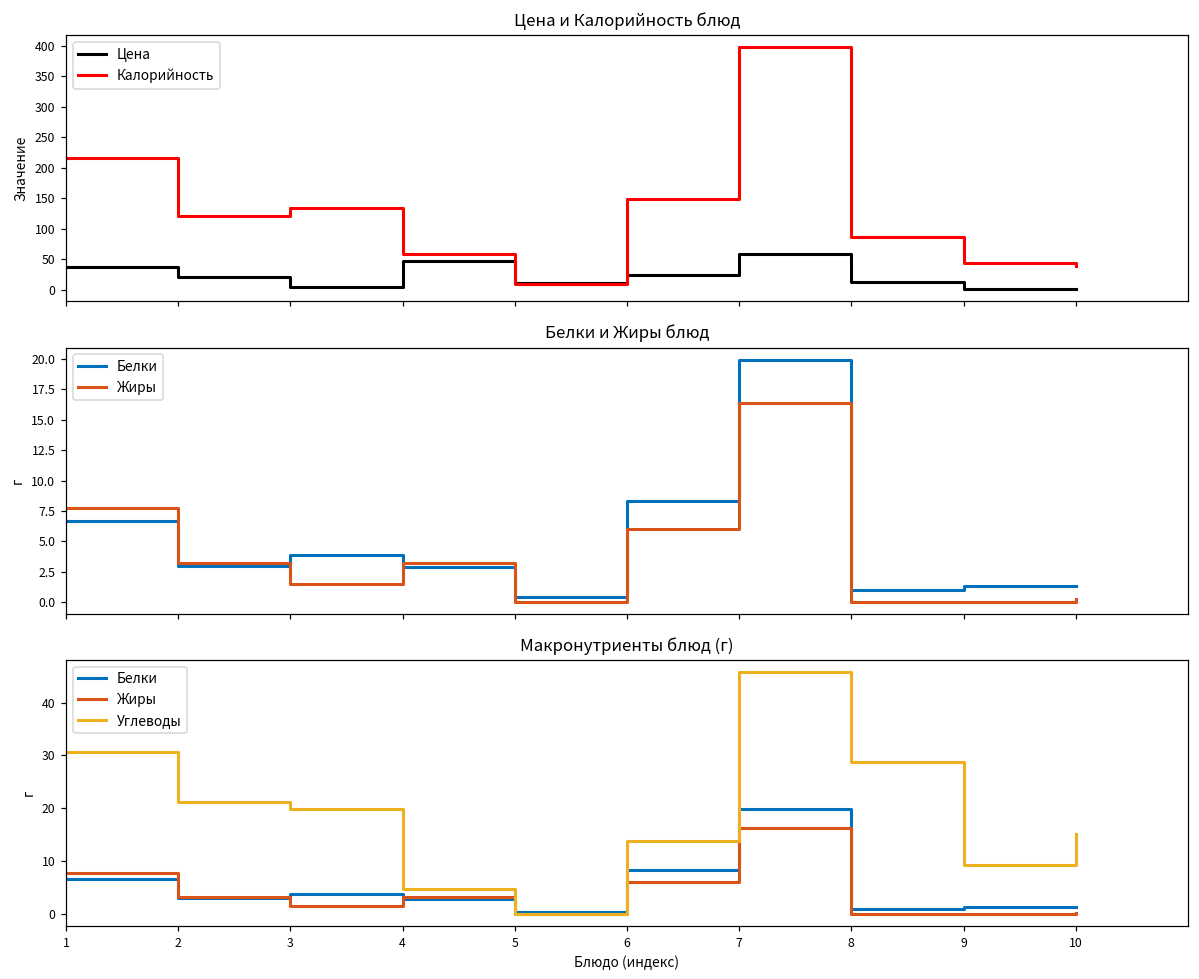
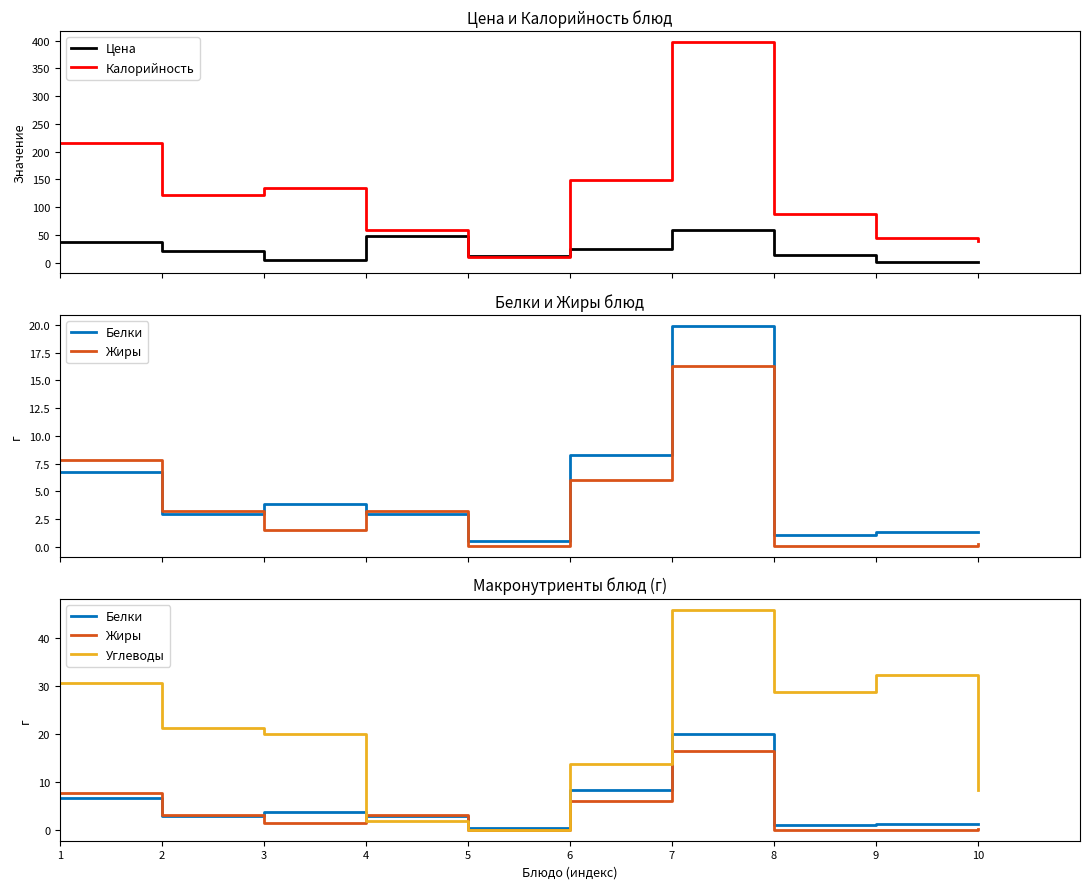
Макронутриенты блюд (г), Углеводы, 4: 5 -> 2
Макронутриенты блюд (г), Углеводы, 9: 9 -> 32
Макронутриенты блюд (г), Углеводы, 10: 15 -> 8
